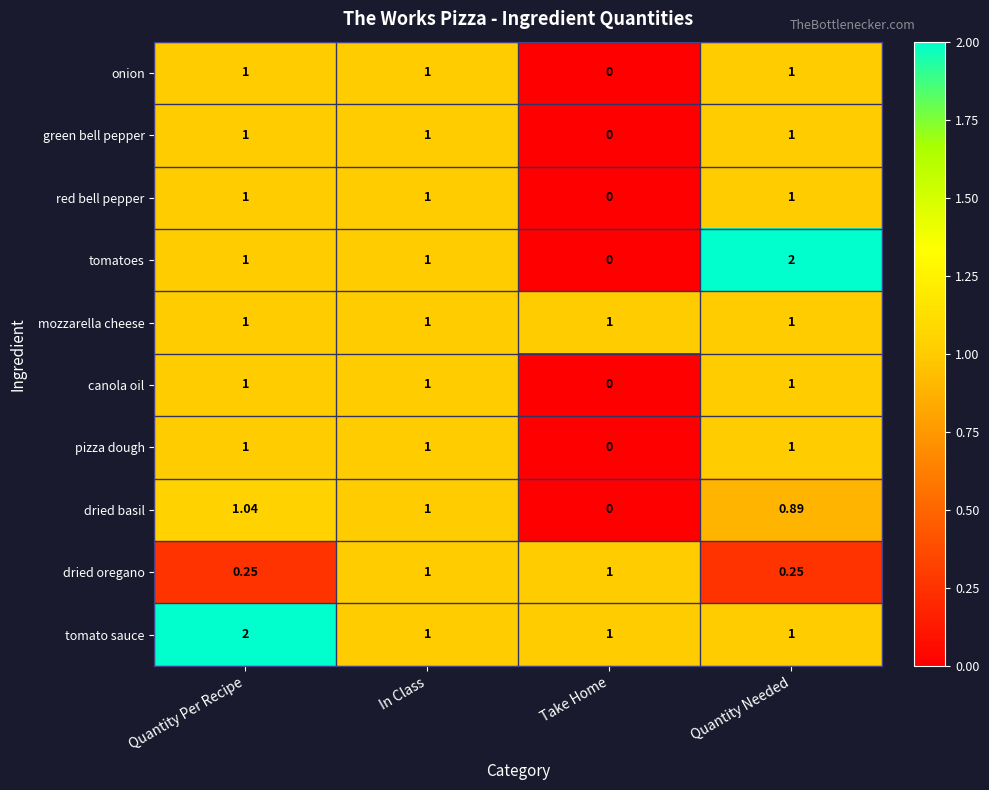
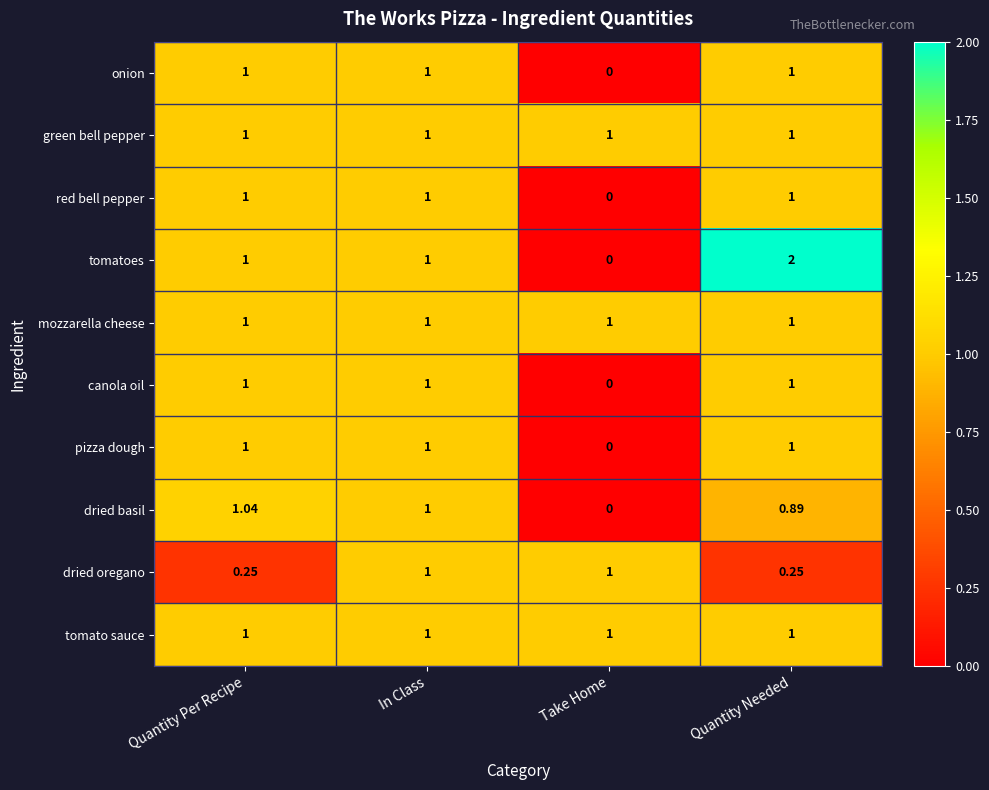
green bell pepper, Take Home: 0 -> 1
tomato sauce, Quantity Per Recipe: 2 -> 1
